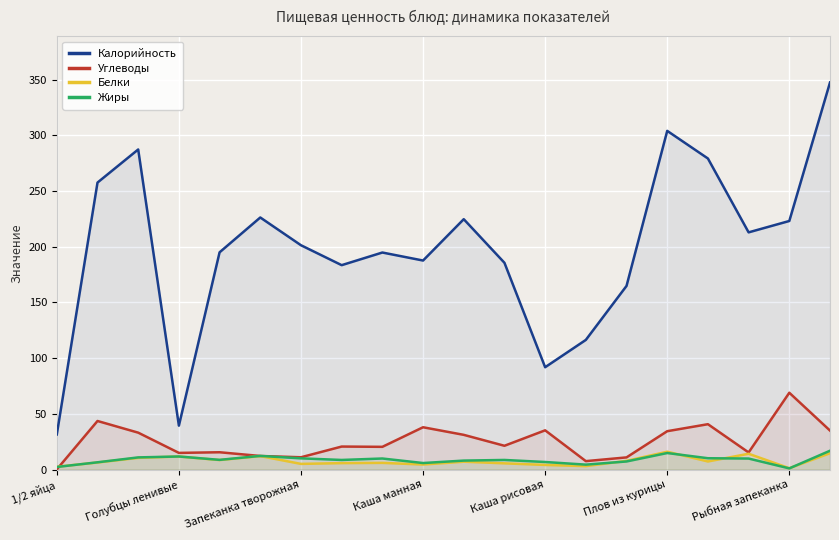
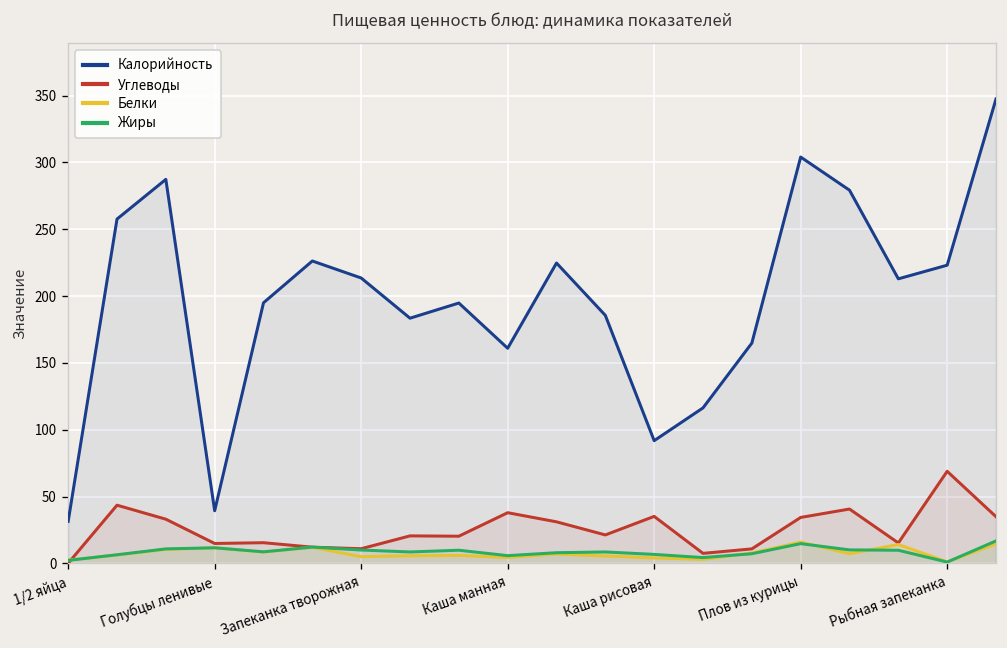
Калорийность, Запеканка творожная: 201 -> 214
Калорийность, Каша манная: 188 -> 161
